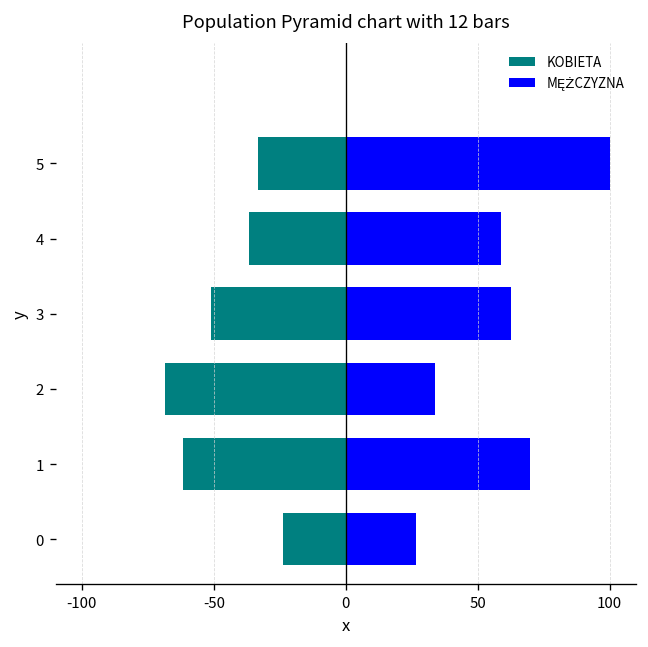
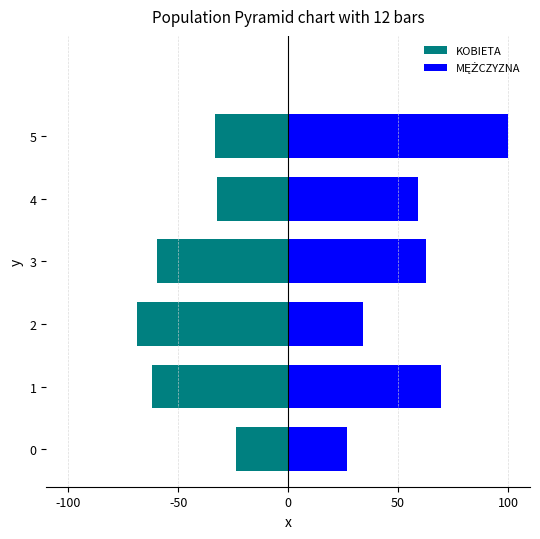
KOBIETA, 4: -37 -> -32
KOBIETA, 3: -51 -> -60
